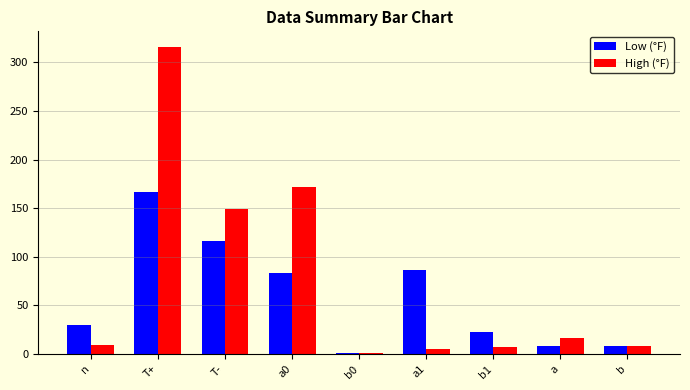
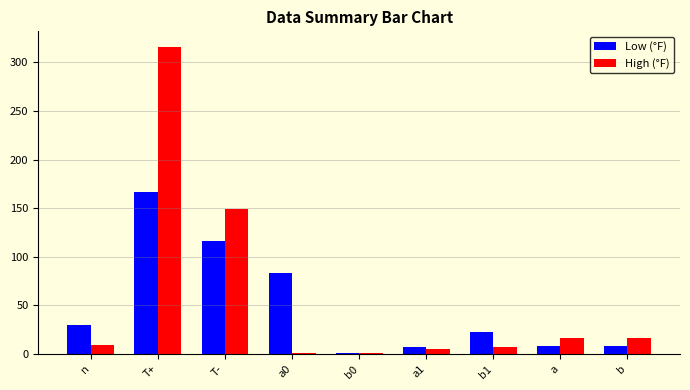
High (°F), a0: 170 -> 0
Low (°F), a1: 90 -> 10
High (°F), b: 10 -> 20
